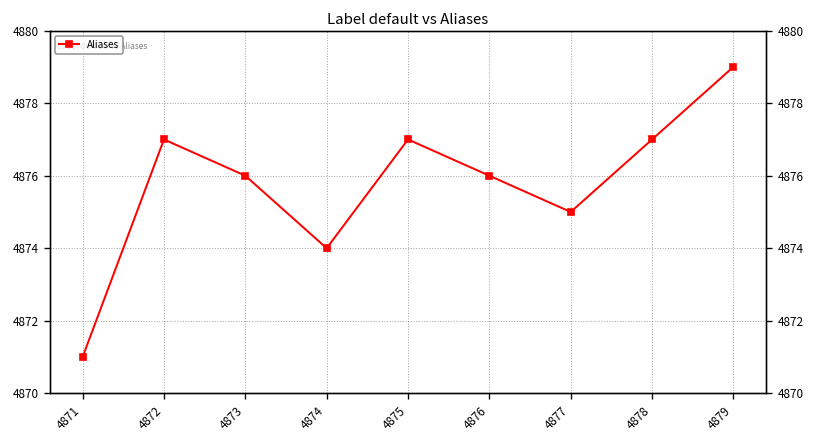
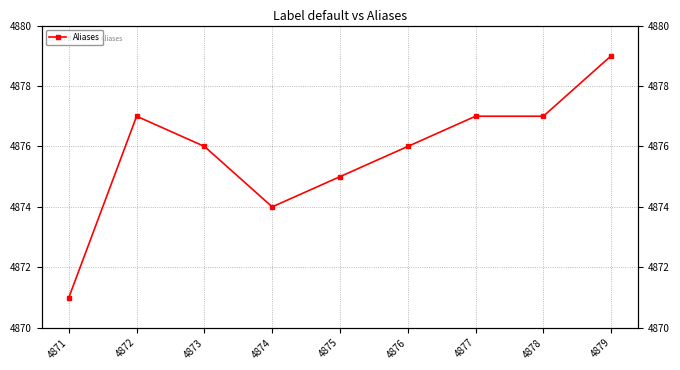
4875: 4877 -> 4875
4877: 4875 -> 4877
